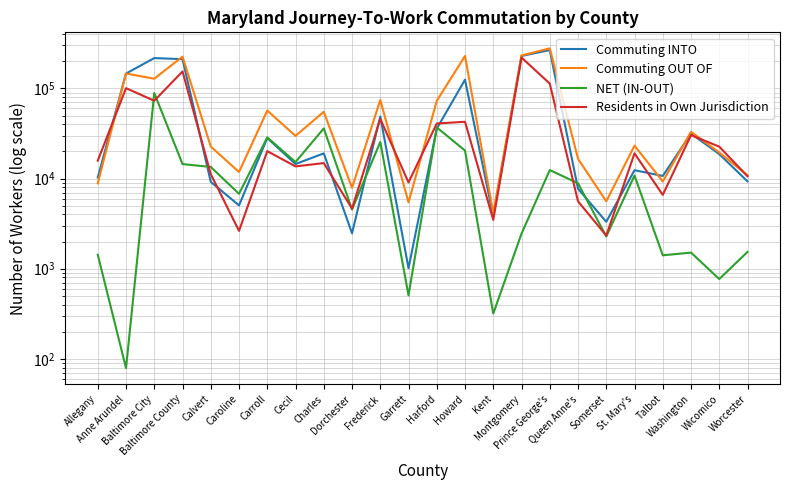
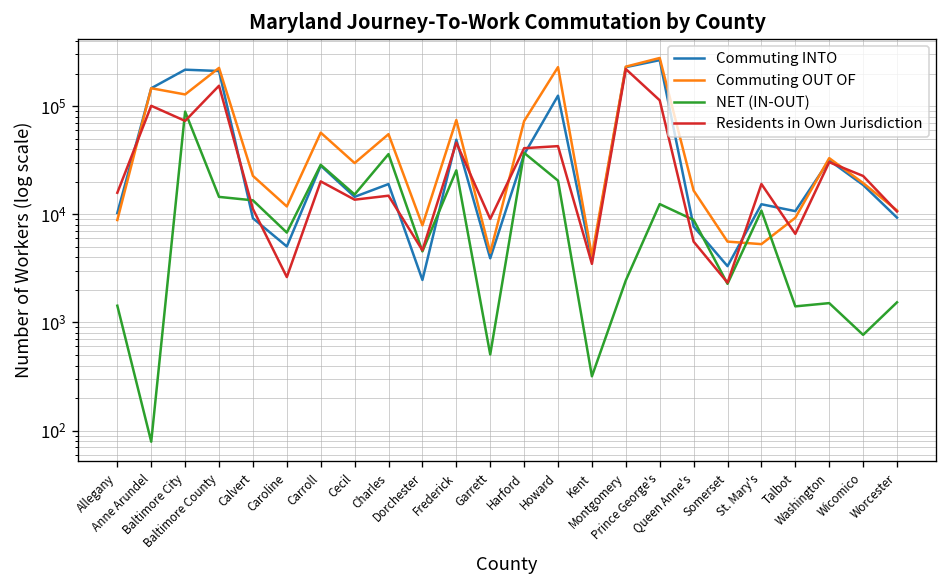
Commuting INTO, Garrett: 1000 -> 3900
Commuting OUT OF, Garrett: 5000 -> 4000
Commuting OUT OF, St. Mary's: 23000 -> 5000
